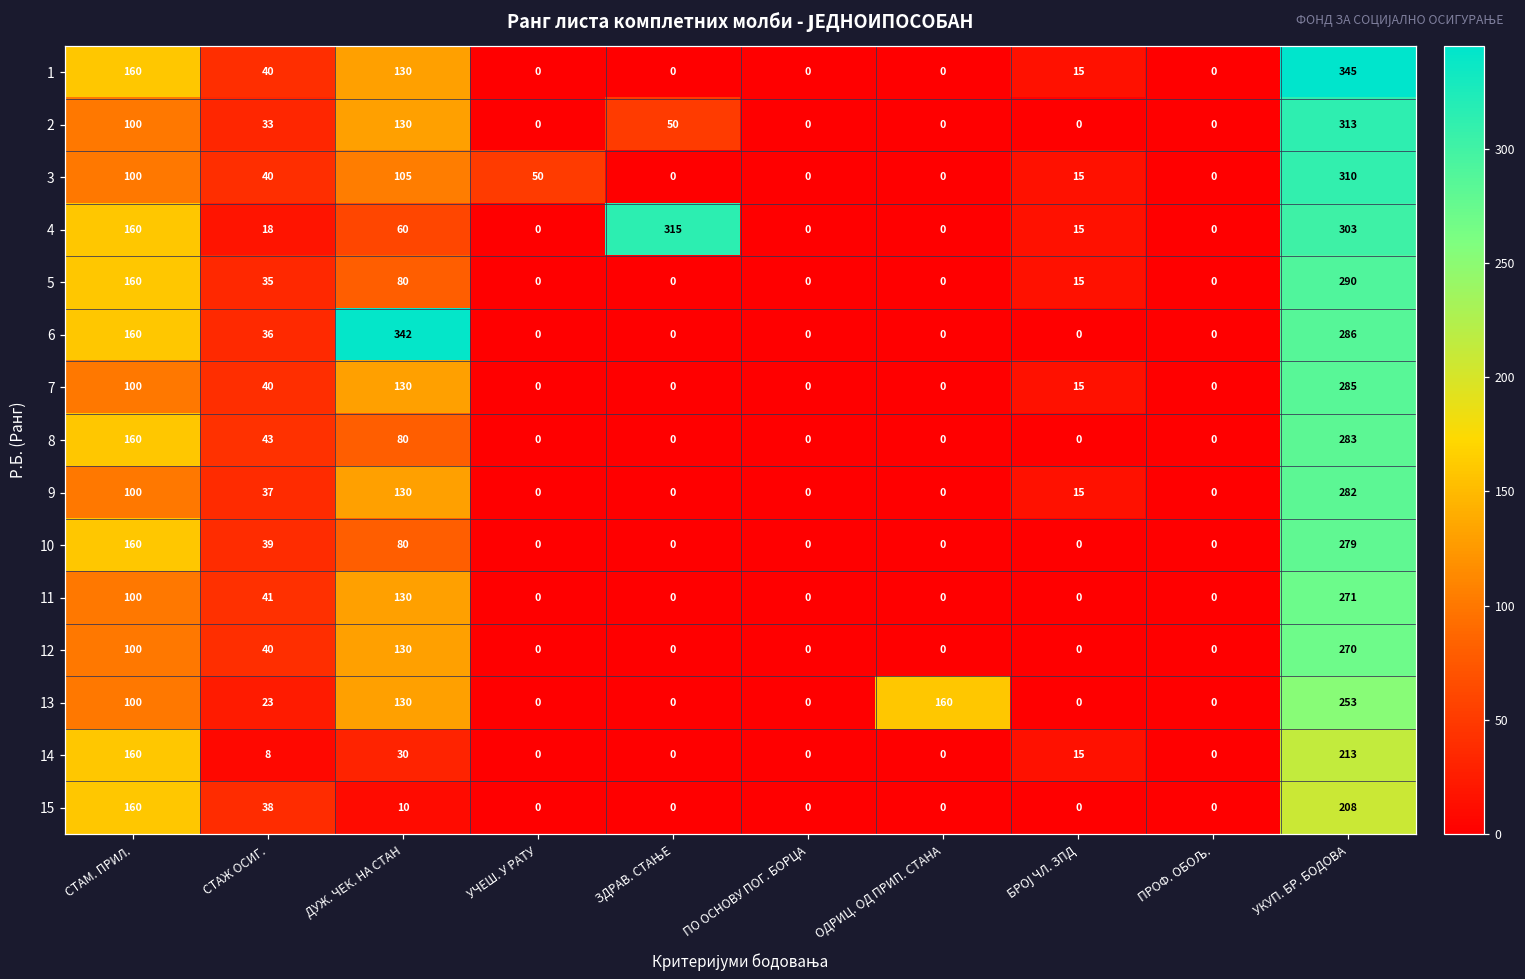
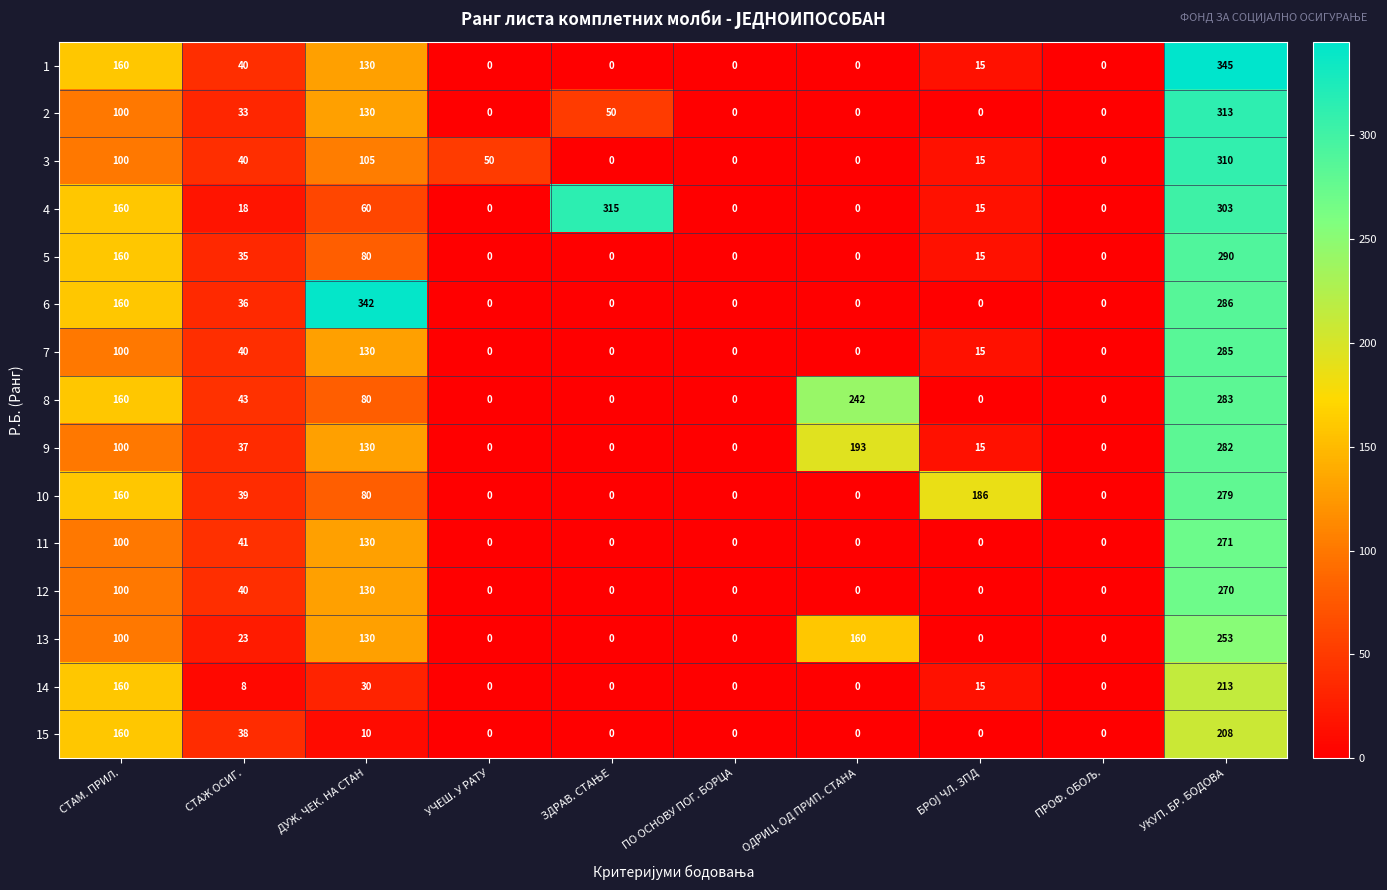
8, ОДРИЦ. ОД ПРИП. СТАНА: 0 -> 242
9, ОДРИЦ. ОД ПРИП. СТАНА: 0 -> 193
10, БРОЈ ЧЛ. ЗПД: 0 -> 186
